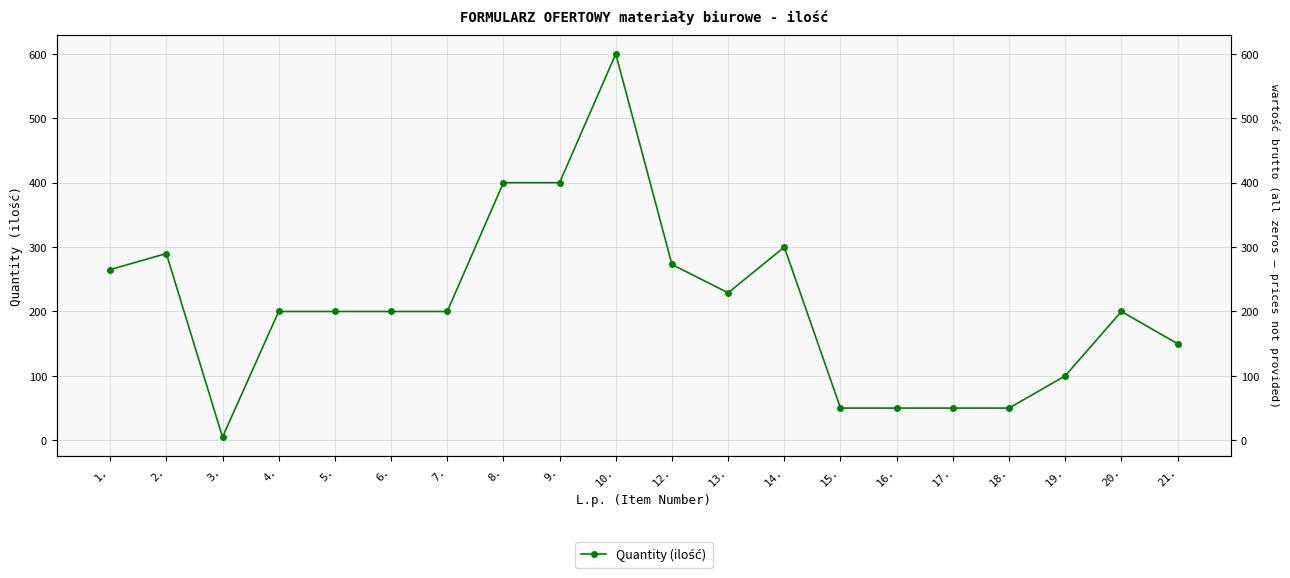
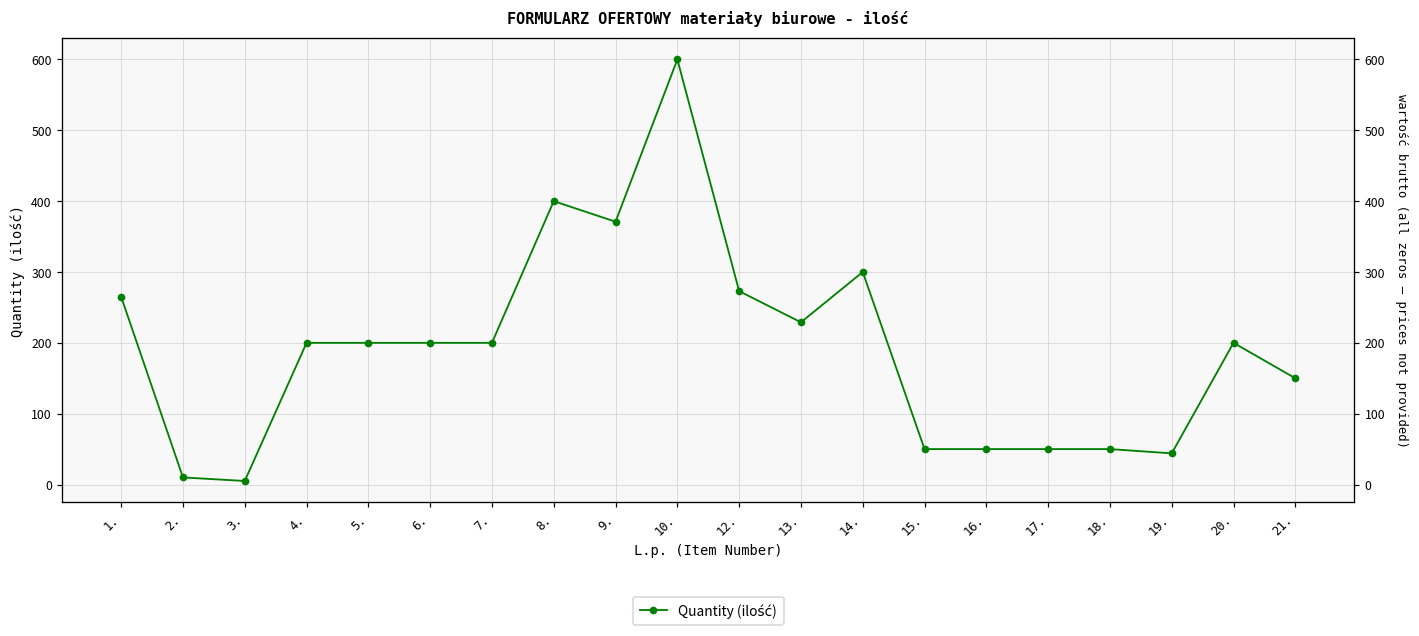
2.: 290 -> 10
9.: 400 -> 370
19.: 100 -> 40
